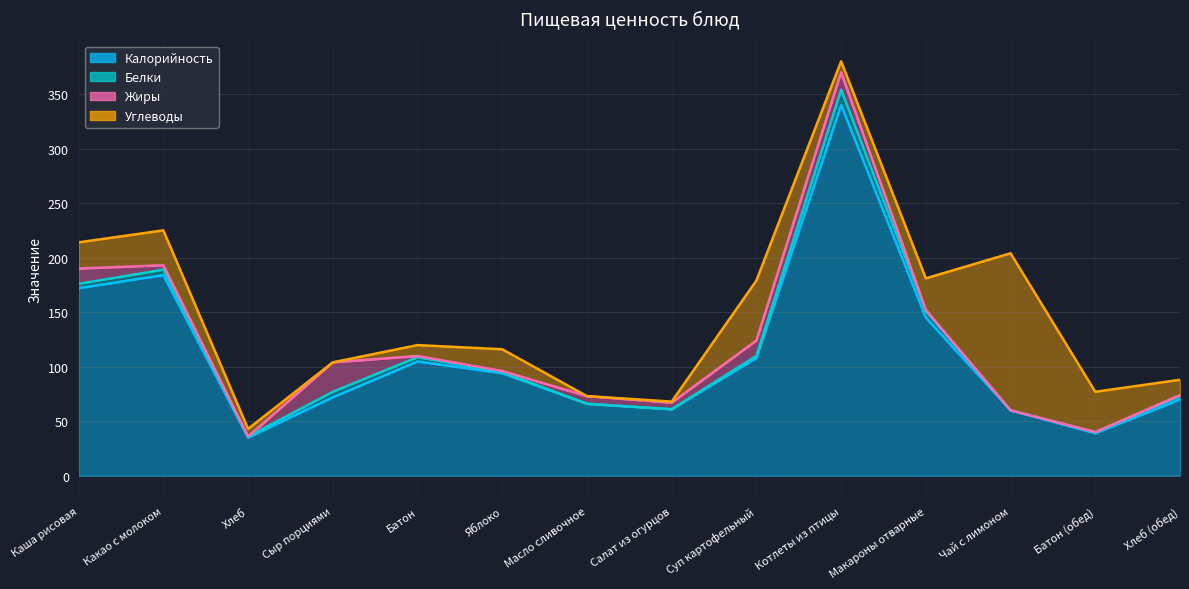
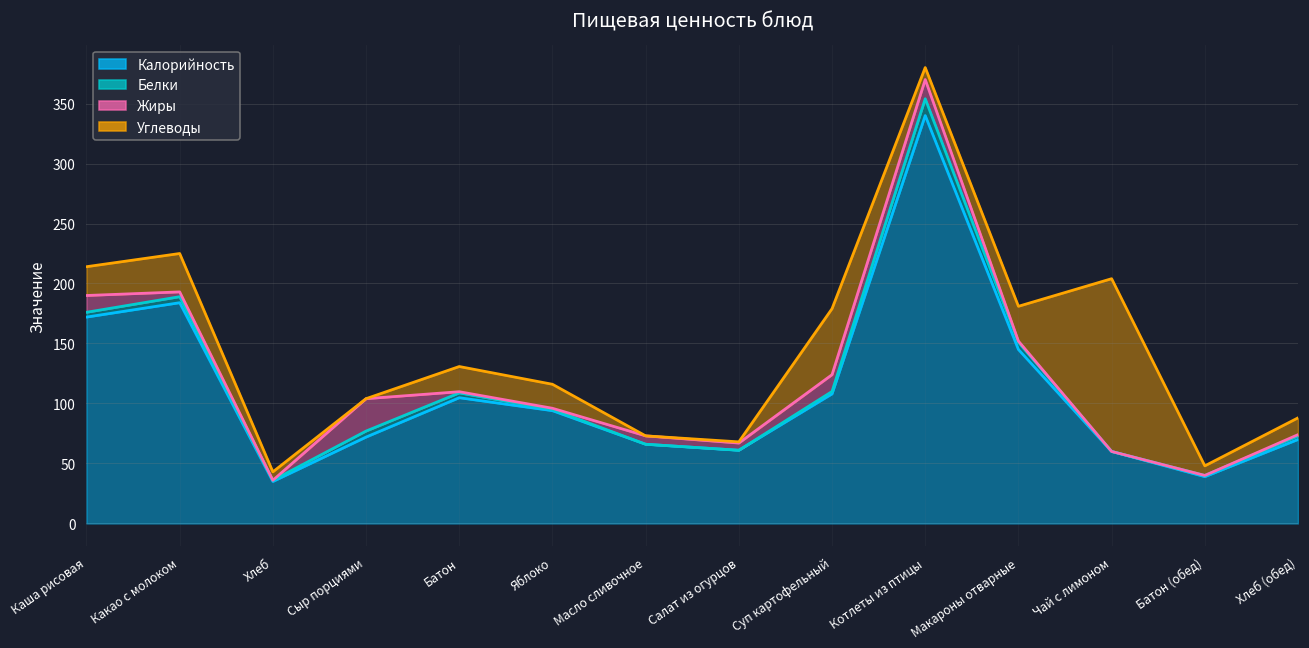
Углеводы, Батон: 10 -> 21
Углеводы, Батон (обед): 37 -> 8
